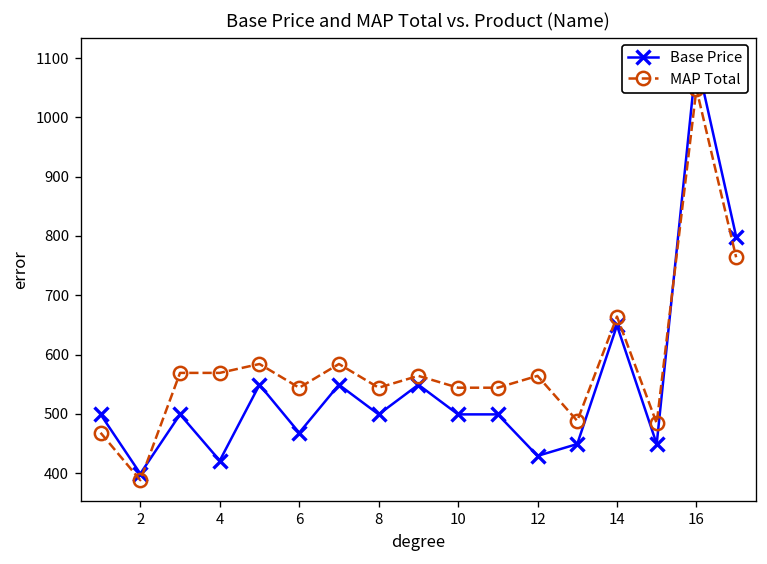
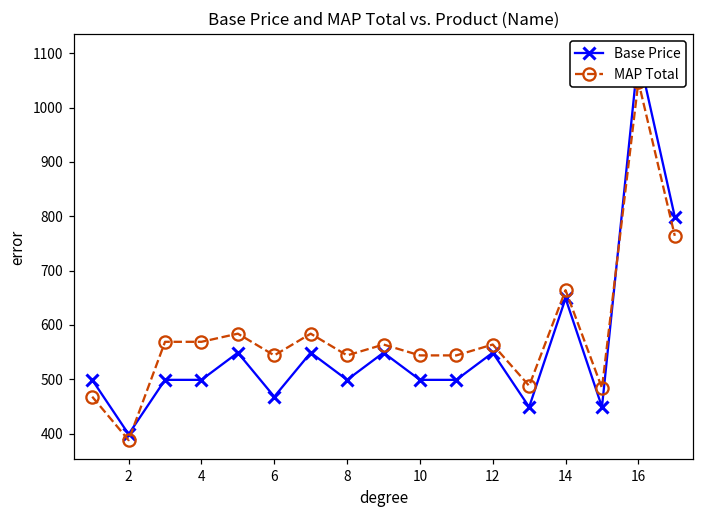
Base Price, 4: 420 -> 500
Base Price, 12: 430 -> 550
